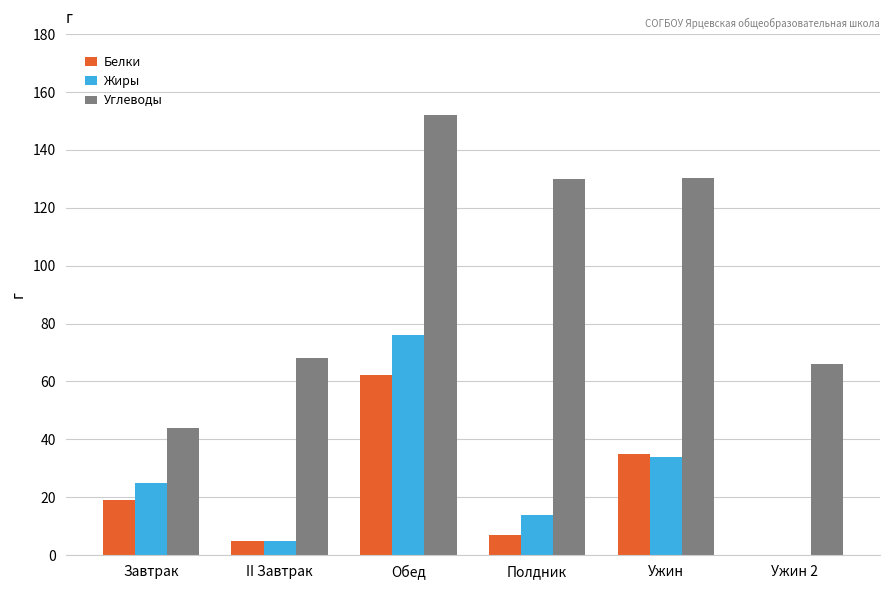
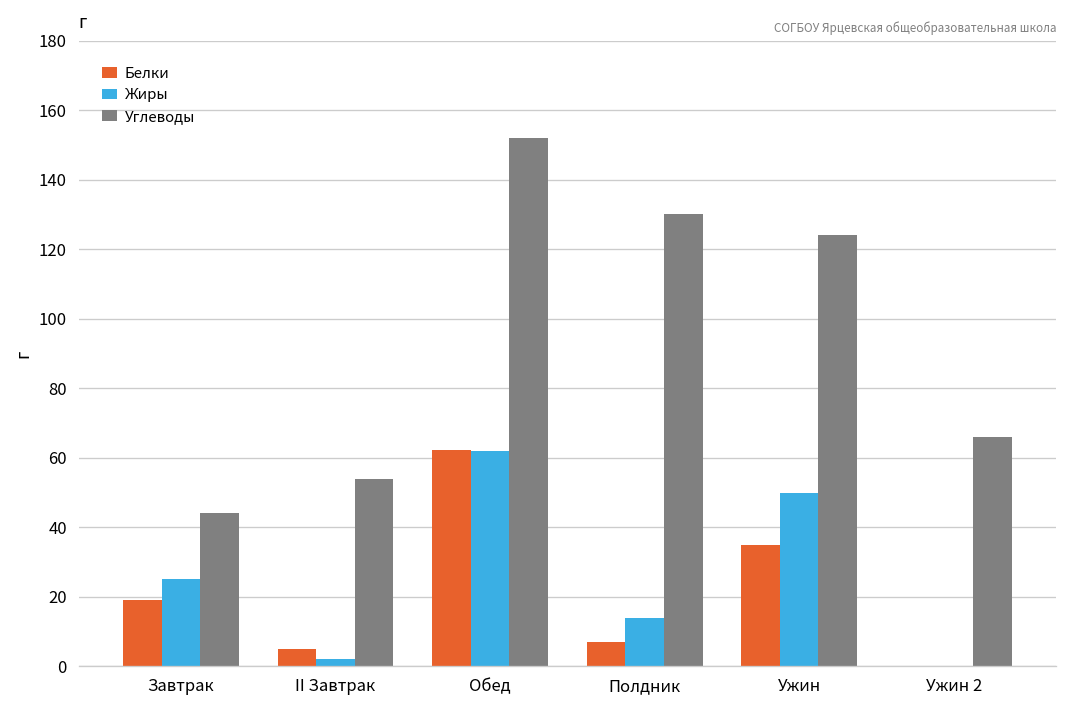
Жиры, II Завтрак: 5 -> 2
Углеводы, II Завтрак: 68 -> 54
Жиры, Обед: 76 -> 62
Жиры, Ужин: 34 -> 50
Углеводы, Ужин: 130 -> 124
